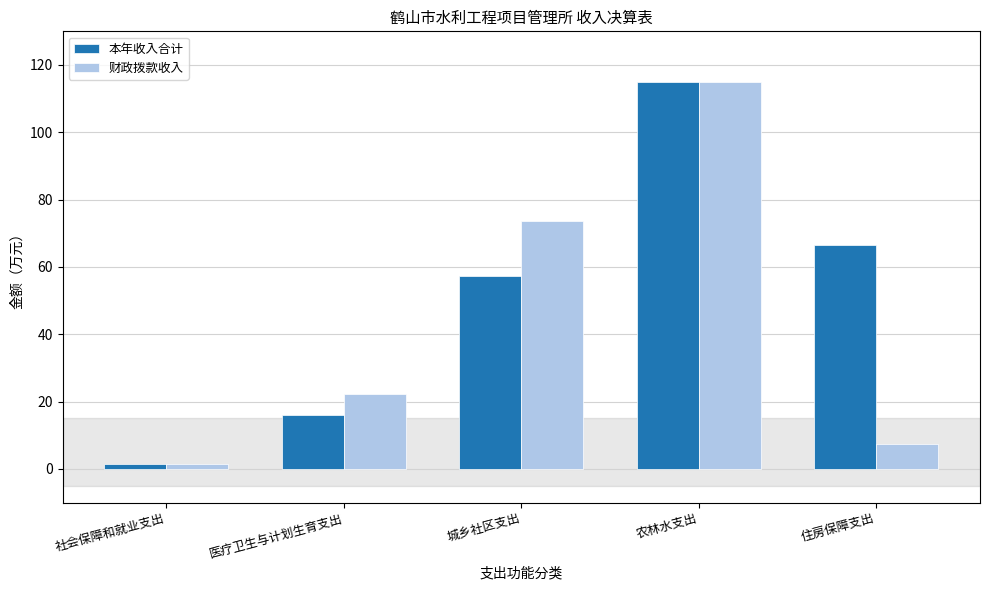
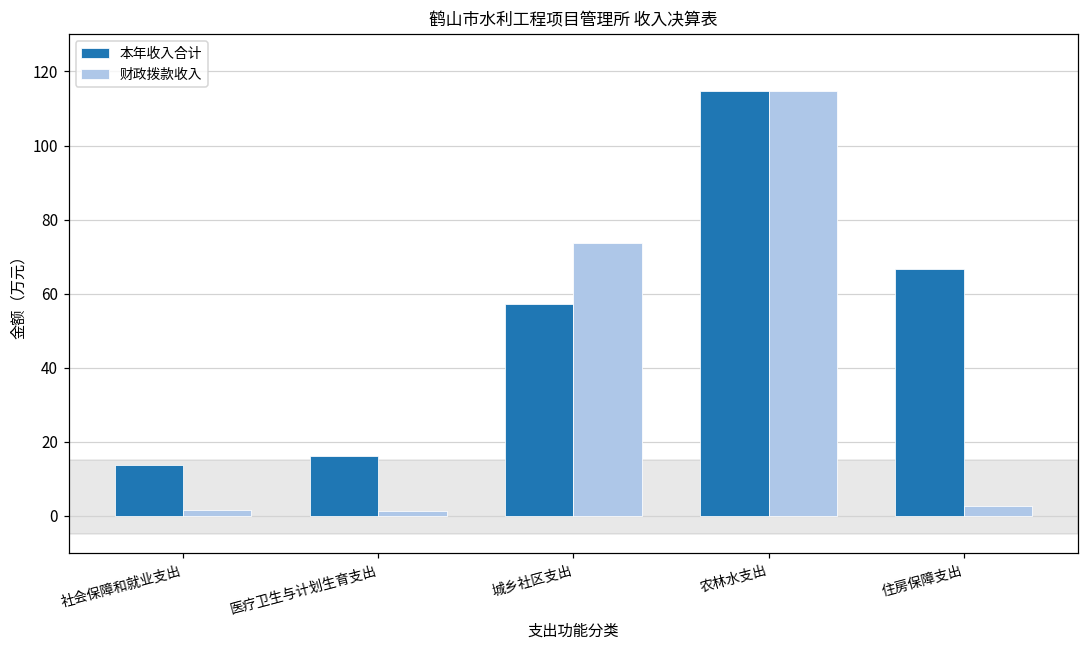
本年收入合计, 社会保障和就业支出: 2 -> 14
财政拨款收入, 医疗卫生与计划生育支出: 22 -> 1
财政拨款收入, 住房保障支出: 8 -> 3
